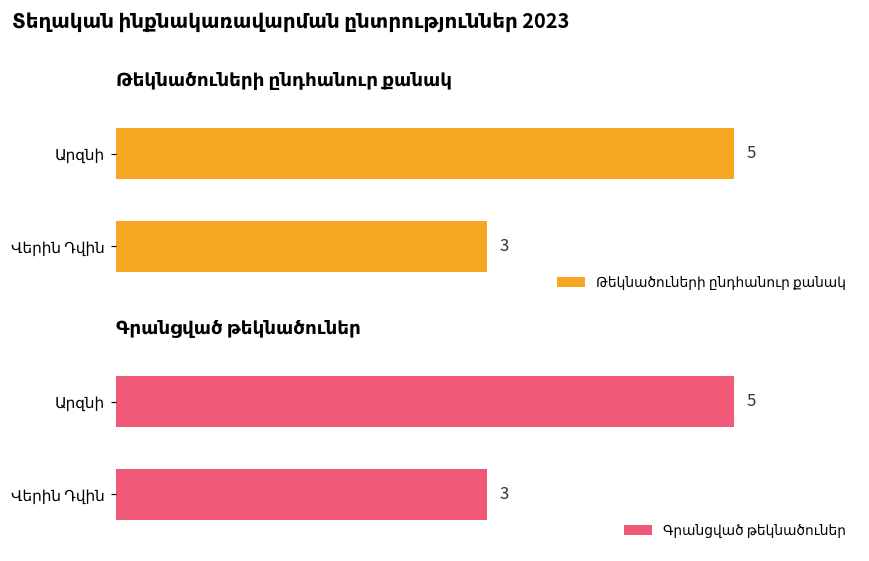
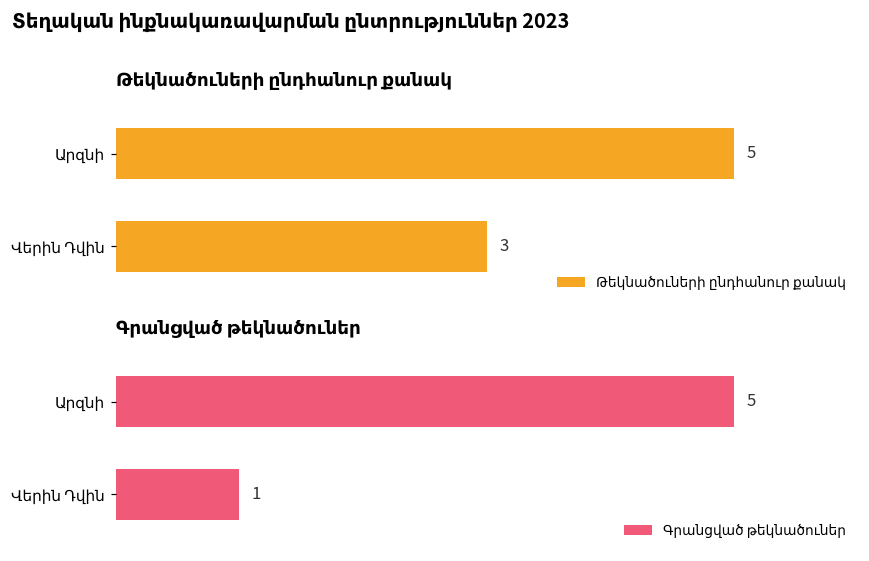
Գրանցված թեկնածուներ, Վերին Դվին: 3 -> 1
